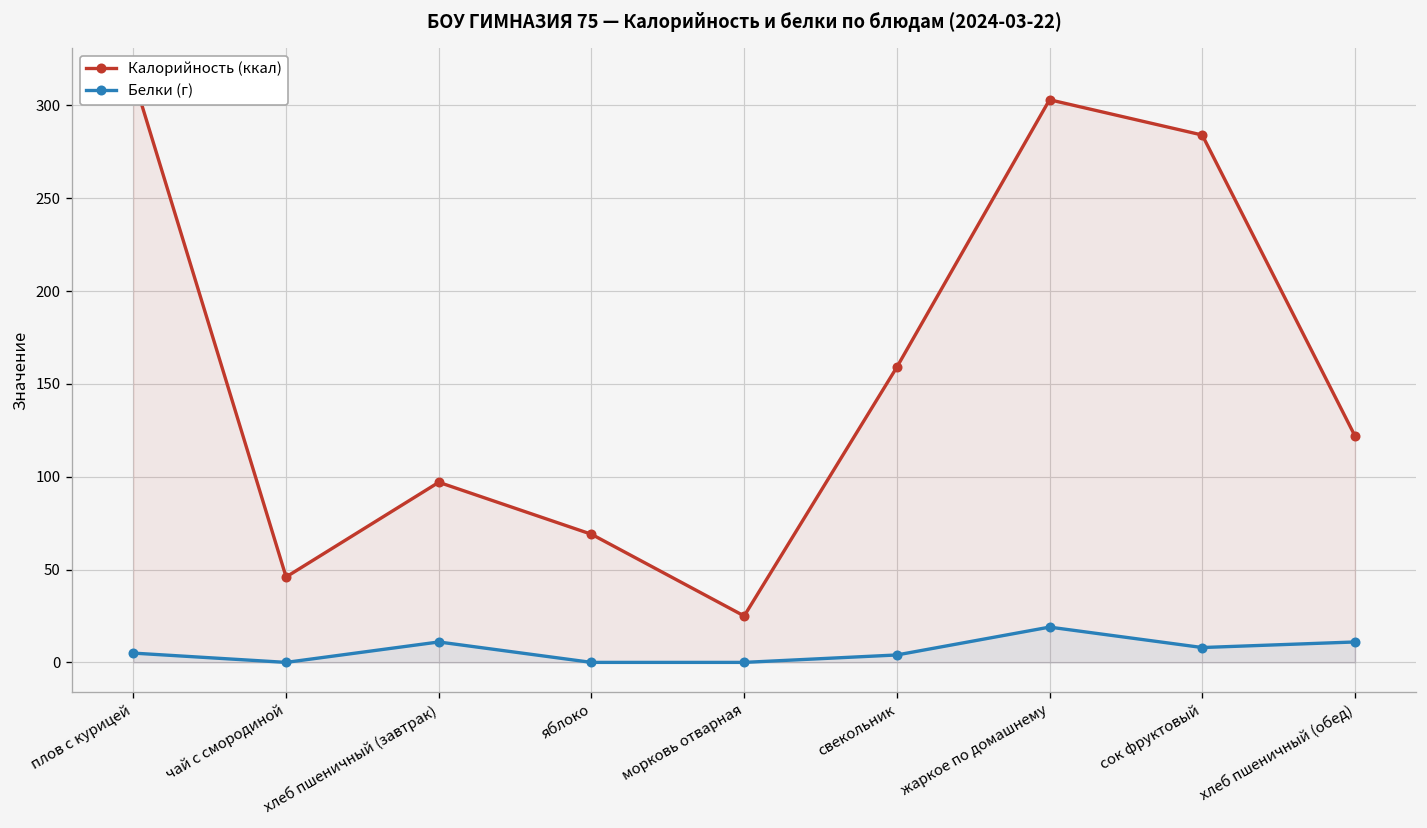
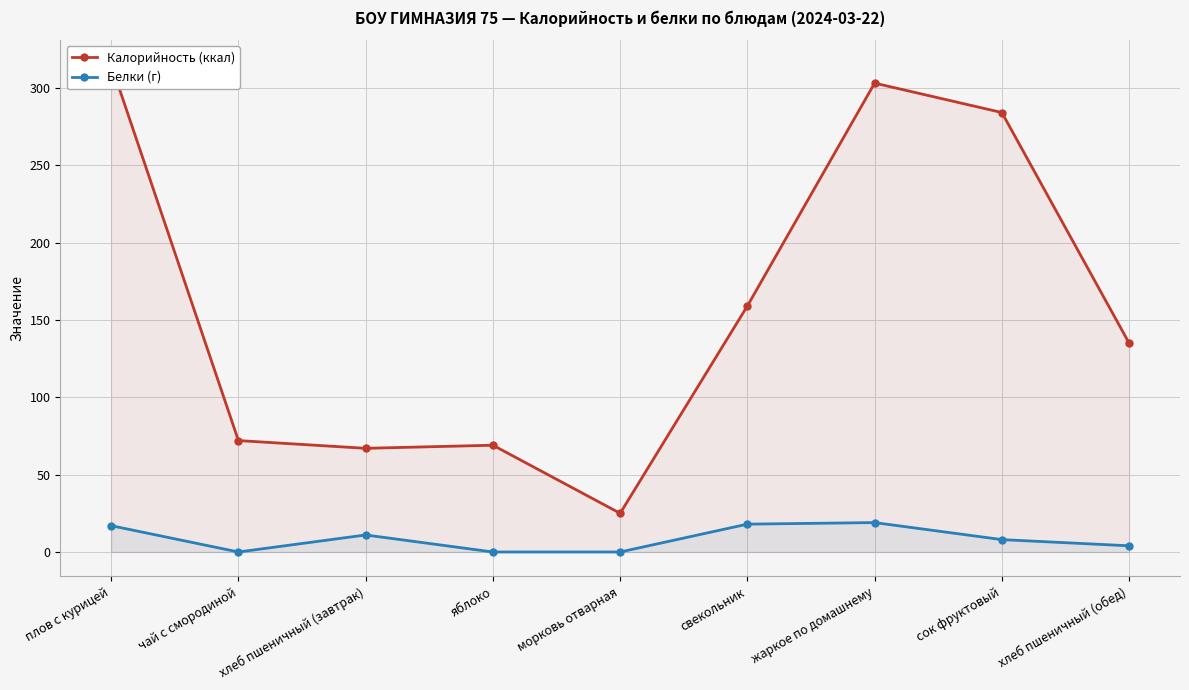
Белки (г), плов с курицей: 5 -> 17
Калорийность (ккал), чай с смородиной: 46 -> 72
Калорийность (ккал), хлеб пшеничный (завтрак): 97 -> 67
Белки (г), свекольник: 4 -> 18
Калорийность (ккал), хлеб пшеничный (обед): 122 -> 135
Белки (г), хлеб пшеничный (обед): 11 -> 4
